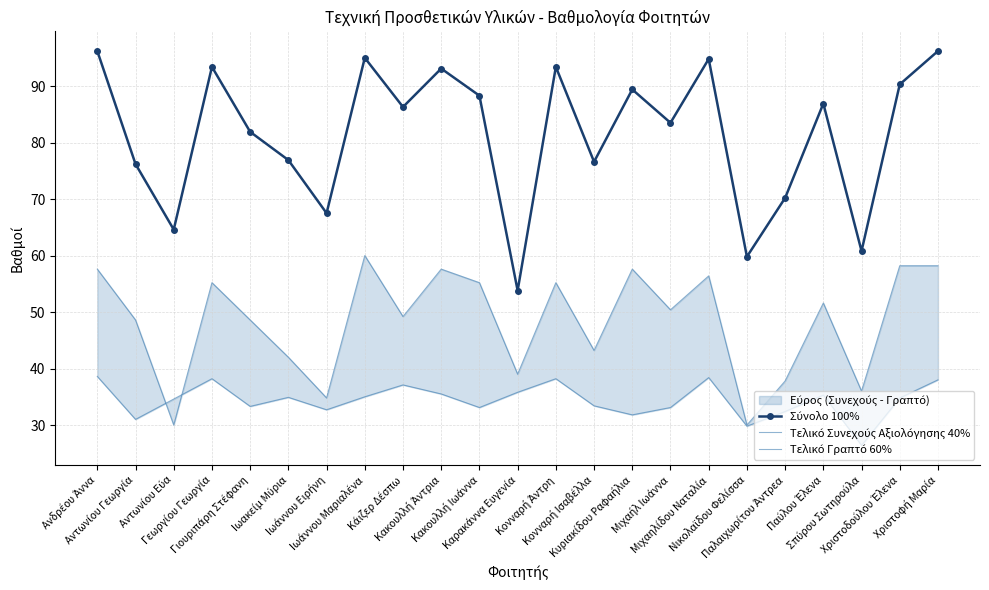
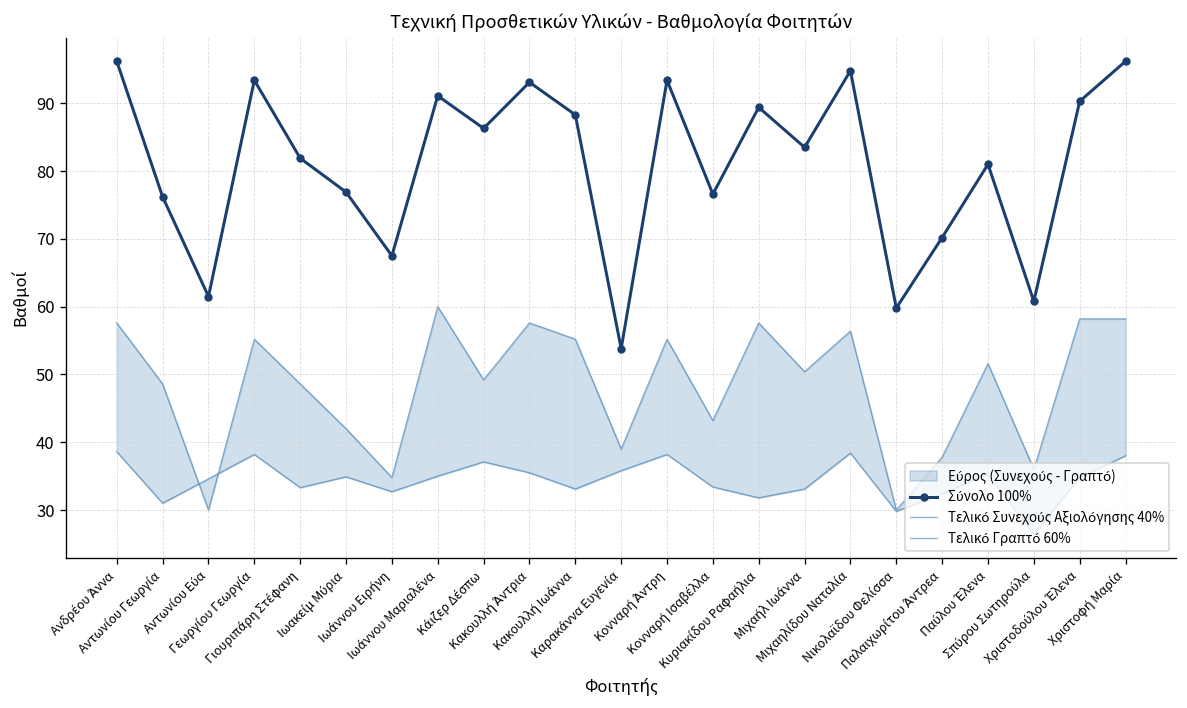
Σύνολο 100%, Αντωνίου Εύα: 65 -> 62
Σύνολο 100%, Ιωάννου Μαριαλένα: 95 -> 91
Σύνολο 100%, Παύλου Έλενα: 87 -> 81
